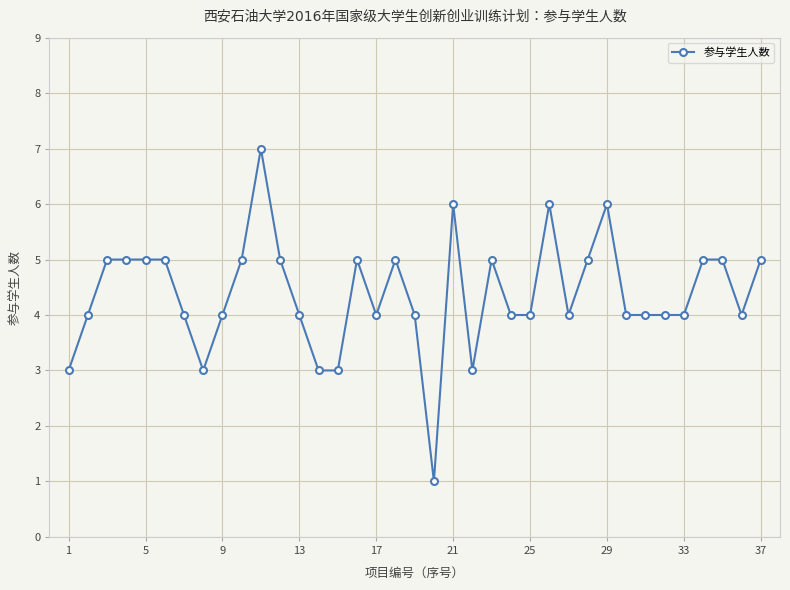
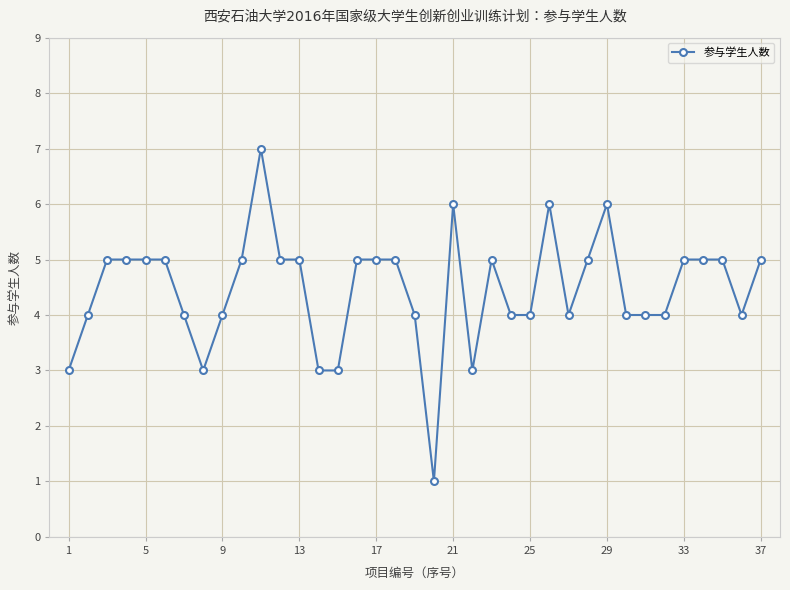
13: 4 -> 5
17: 4 -> 5
33: 4 -> 5
